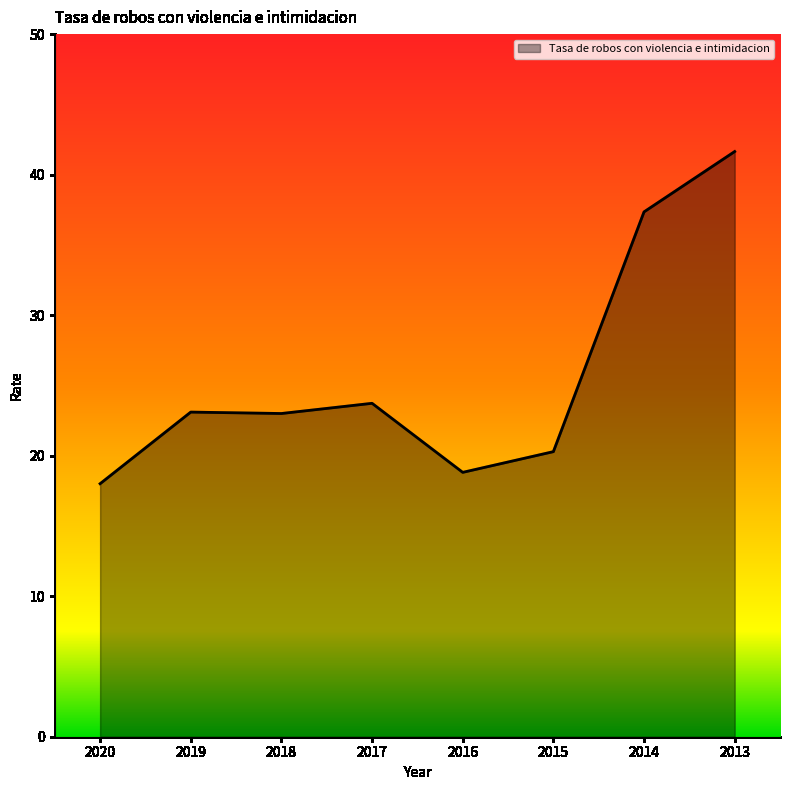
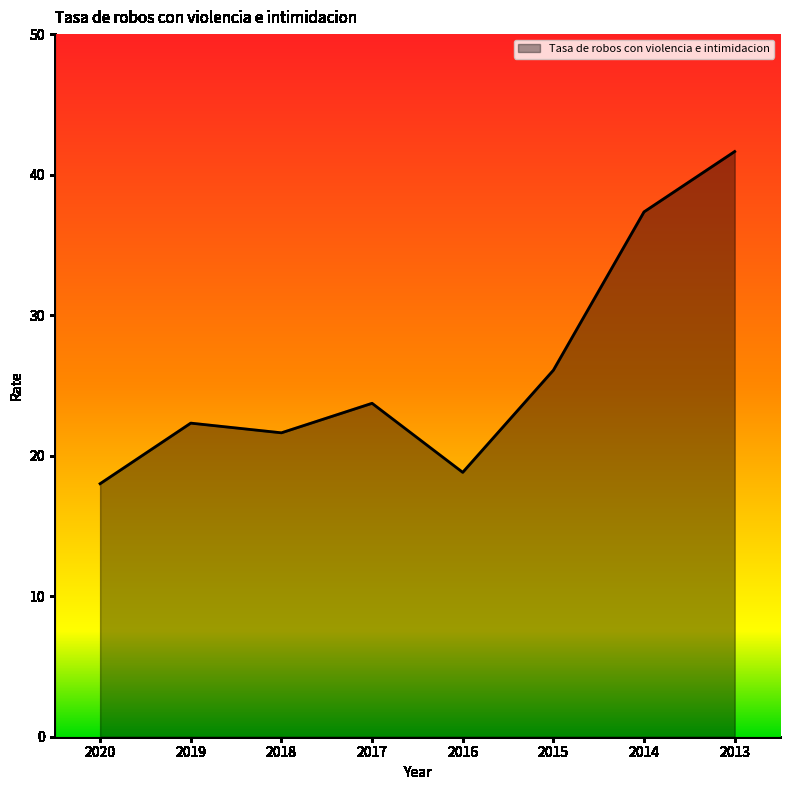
2019: 23.1 -> 22.3
2018: 23.0 -> 21.6
2015: 20.3 -> 26.1
